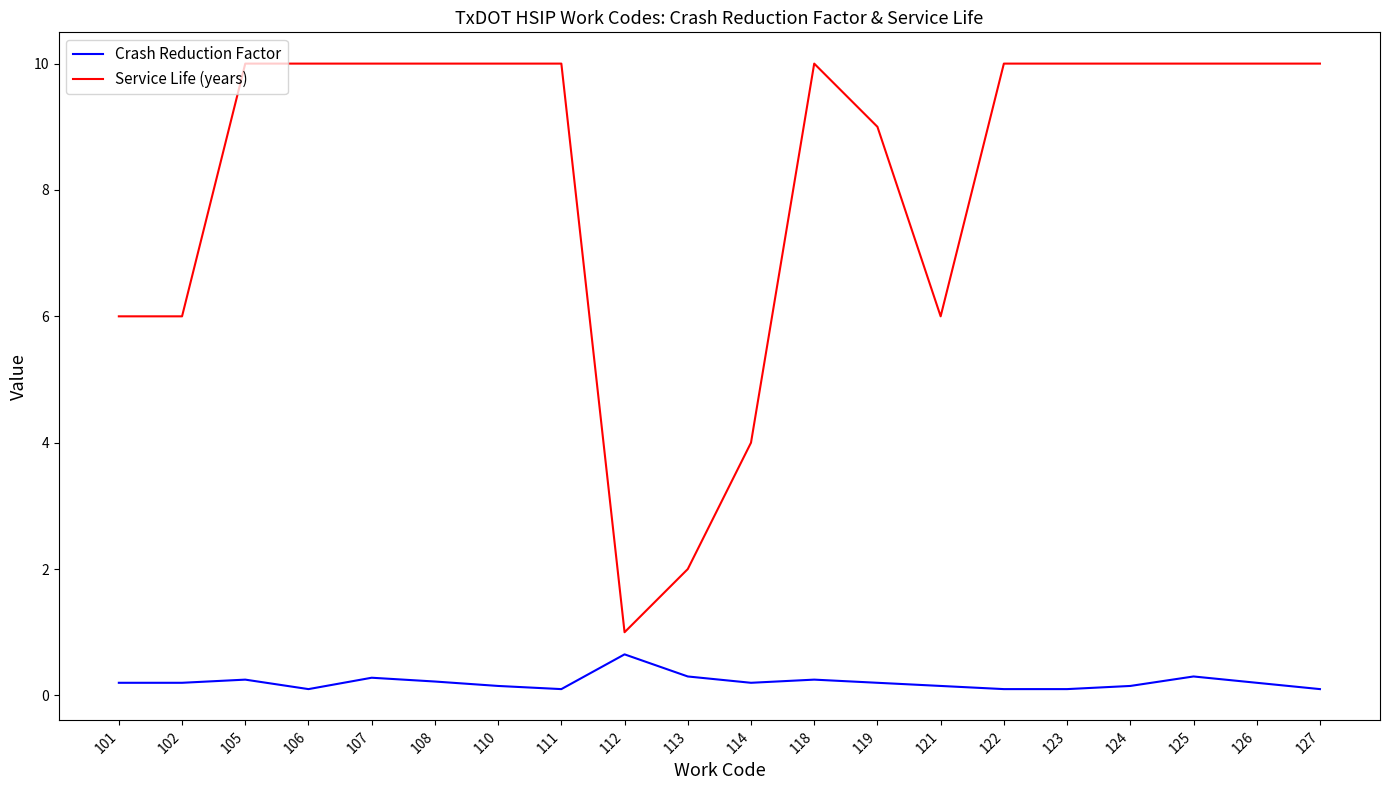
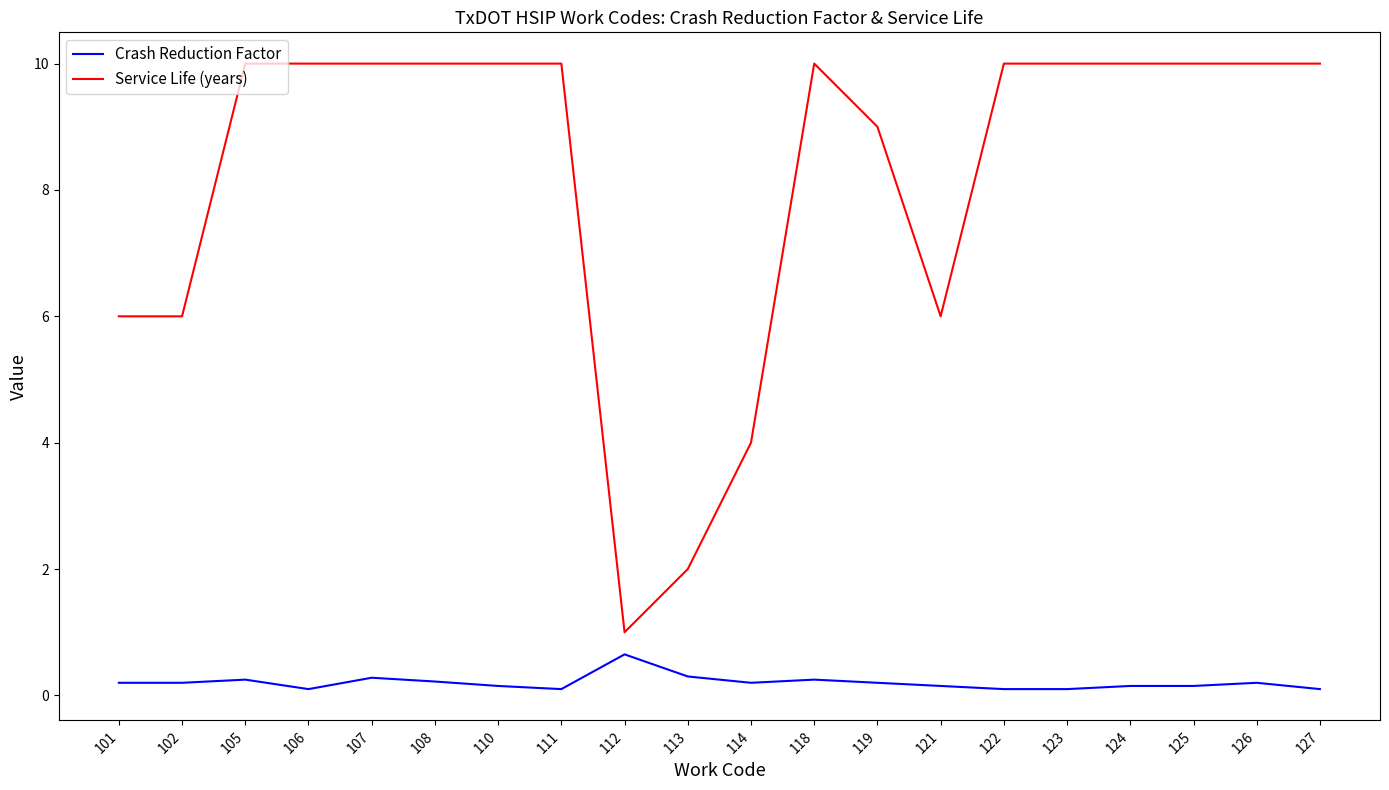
Crash Reduction Factor, 125: 0.3 -> 0.2
